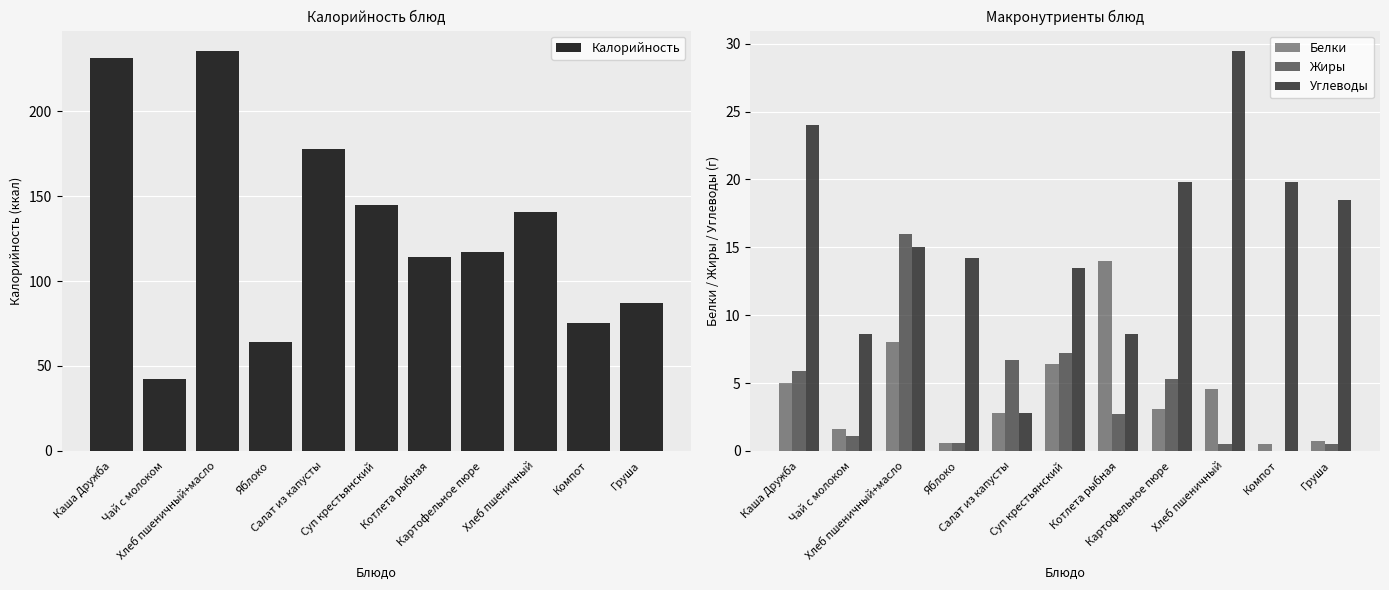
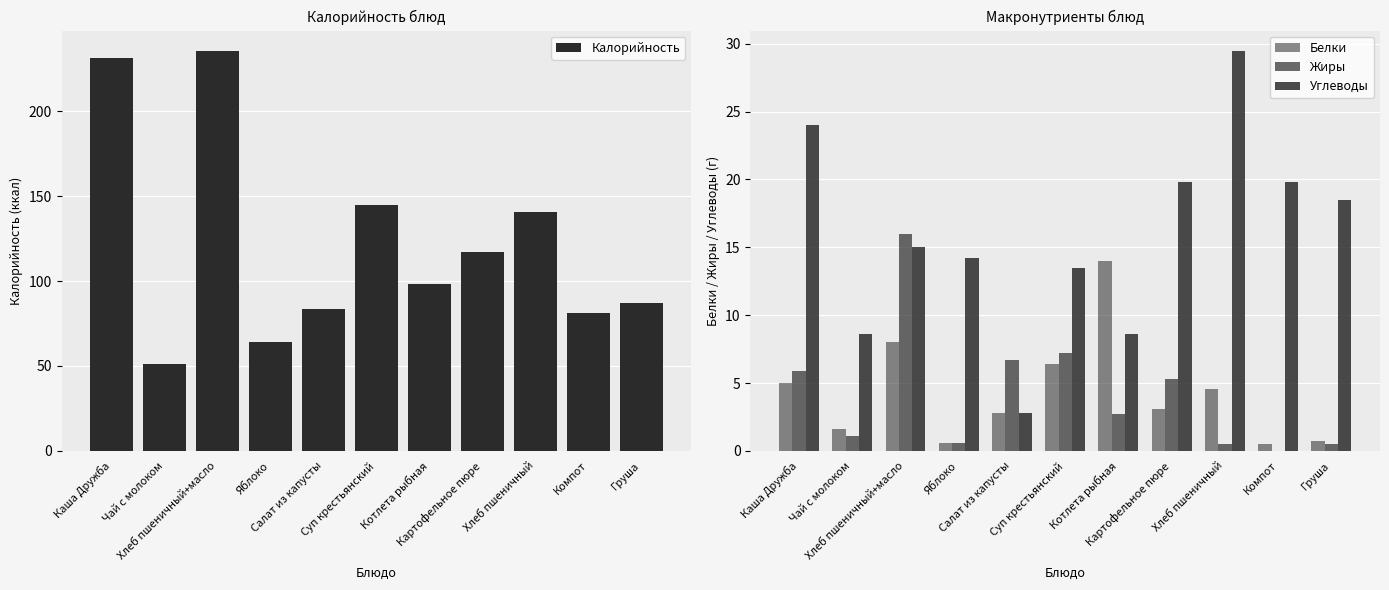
Калорийность блюд, Чай с молоком: 42 -> 51
Калорийность блюд, Салат из капусты: 178 -> 83
Калорийность блюд, Котлета рыбная: 114 -> 98
Калорийность блюд, Компот: 75 -> 81
